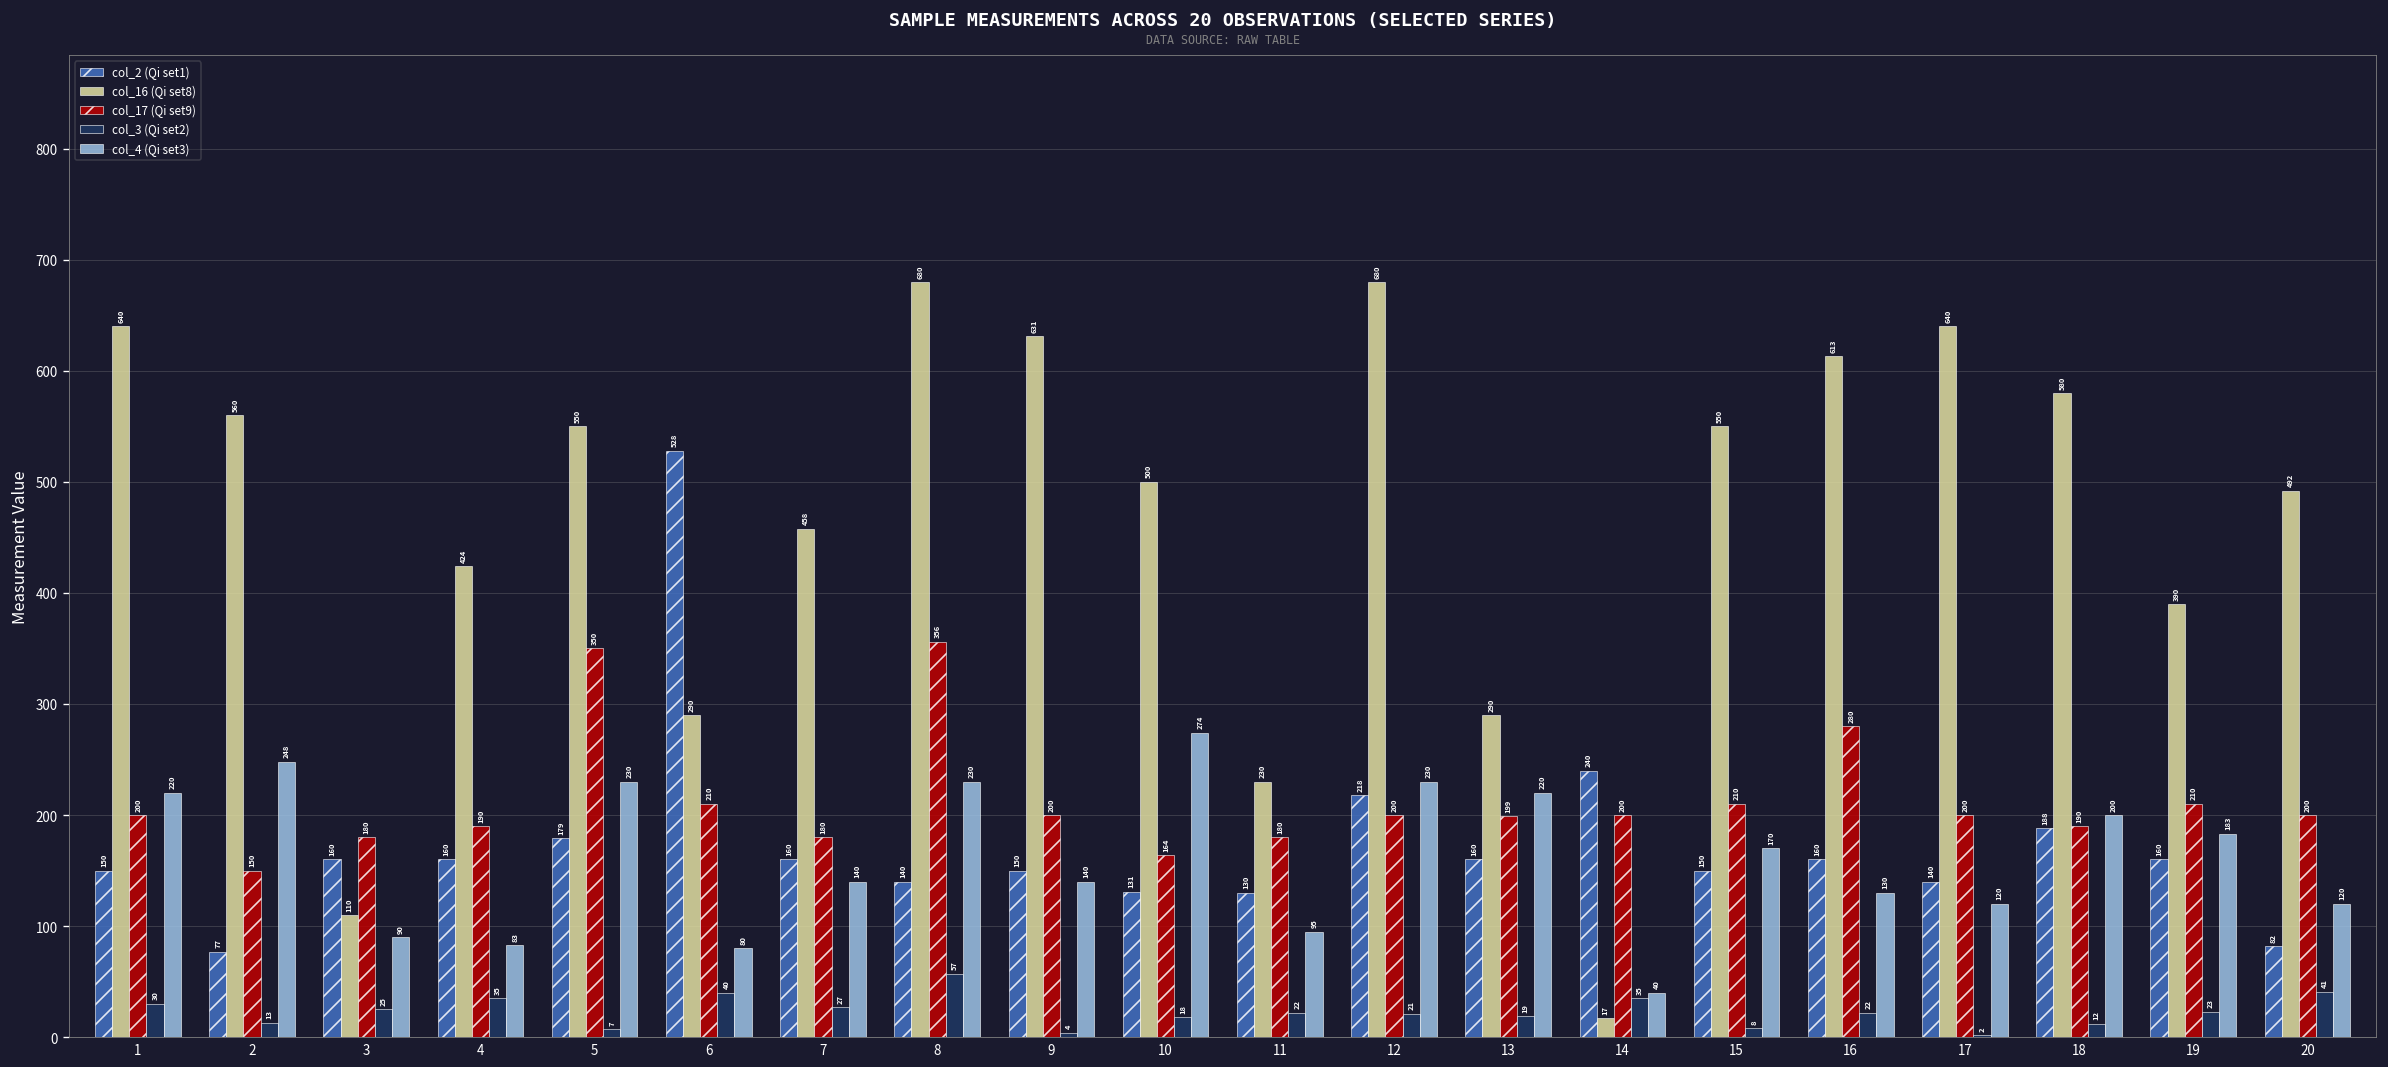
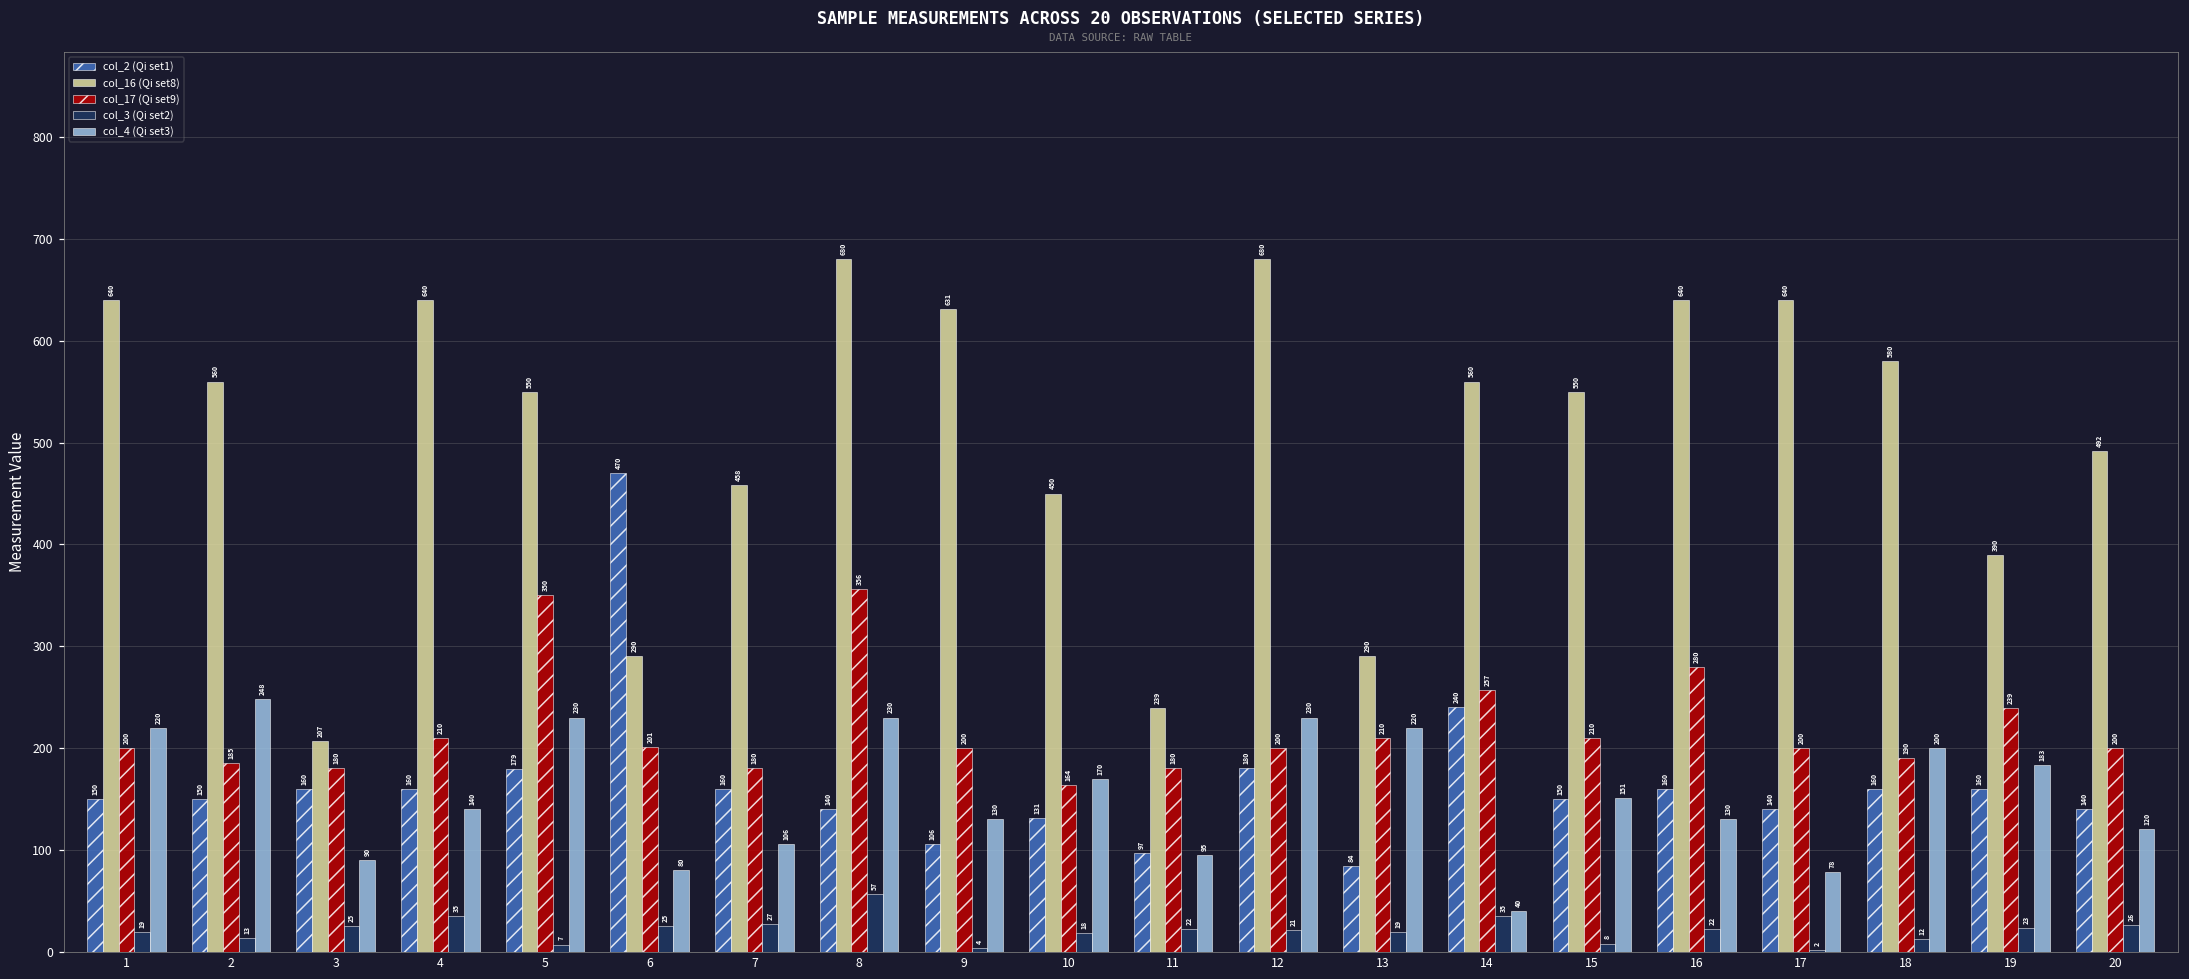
col_3 (Qi set2), 1: 30 -> 19
col_2 (Qi set1), 2: 77 -> 150
col_17 (Qi set9), 2: 150 -> 185
col_16 (Qi set8), 3: 110 -> 207
col_16 (Qi set8), 4: 424 -> 640
col_17 (Qi set9), 4: 190 -> 210
col_4 (Qi set3), 4: 83 -> 140
col_2 (Qi set1), 6: 528 -> 470
col_17 (Qi set9), 6: 210 -> 201
col_3 (Qi set2), 6: 40 -> 25
col_4 (Qi set3), 7: 140 -> 106
col_2 (Qi set1), 9: 150 -> 106
col_4 (Qi set3), 9: 140 -> 130
col_16 (Qi set8), 10: 500 -> 450
col_4 (Qi set3), 10: 274 -> 170
col_2 (Qi set1), 11: 130 -> 97
col_16 (Qi set8), 11: 230 -> 239
col_2 (Qi set1), 12: 218 -> 180
col_2 (Qi set1), 13: 160 -> 84
col_17 (Qi set9), 13: 199 -> 210
col_16 (Qi set8), 14: 17 -> 560
col_17 (Qi set9), 14: 200 -> 257
col_4 (Qi set3), 15: 170 -> 151
col_16 (Qi set8), 16: 613 -> 640
col_4 (Qi set3), 17: 120 -> 78
col_2 (Qi set1), 18: 188 -> 160
col_17 (Qi set9), 19: 210 -> 239
col_2 (Qi set1), 20: 82 -> 140
col_3 (Qi set2), 20: 41 -> 26
